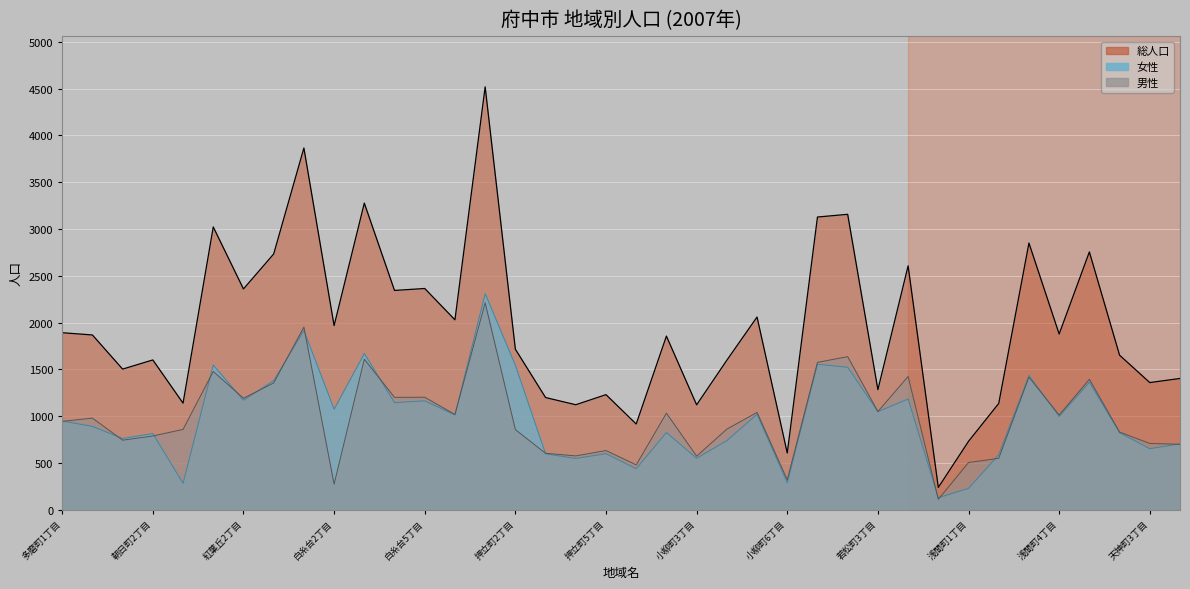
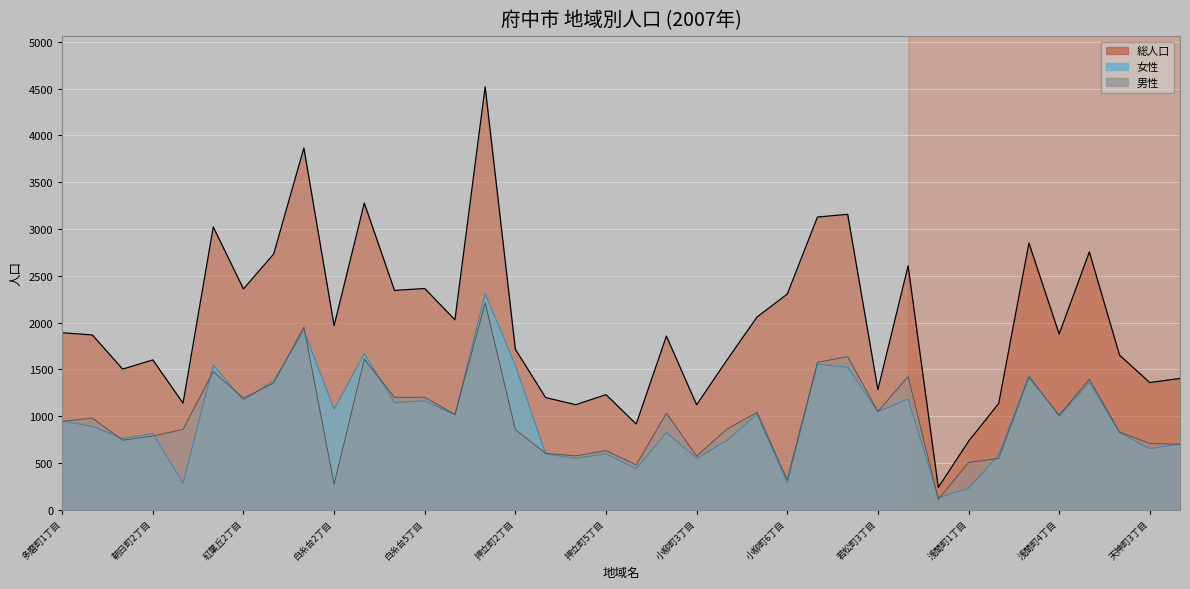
総人口, 小柳町6丁目: 600 -> 2300
